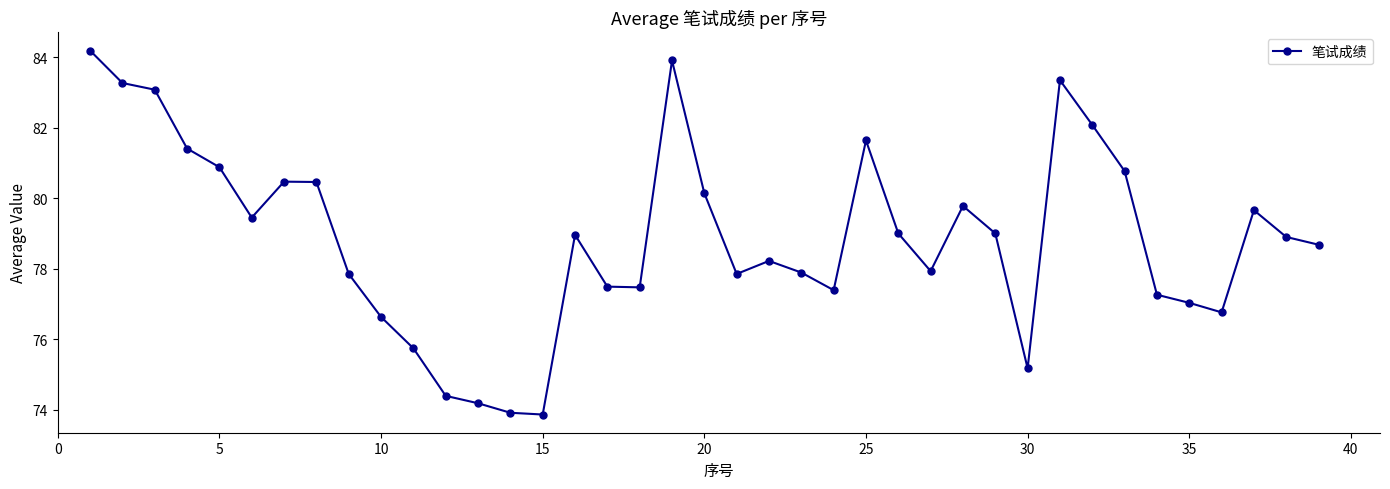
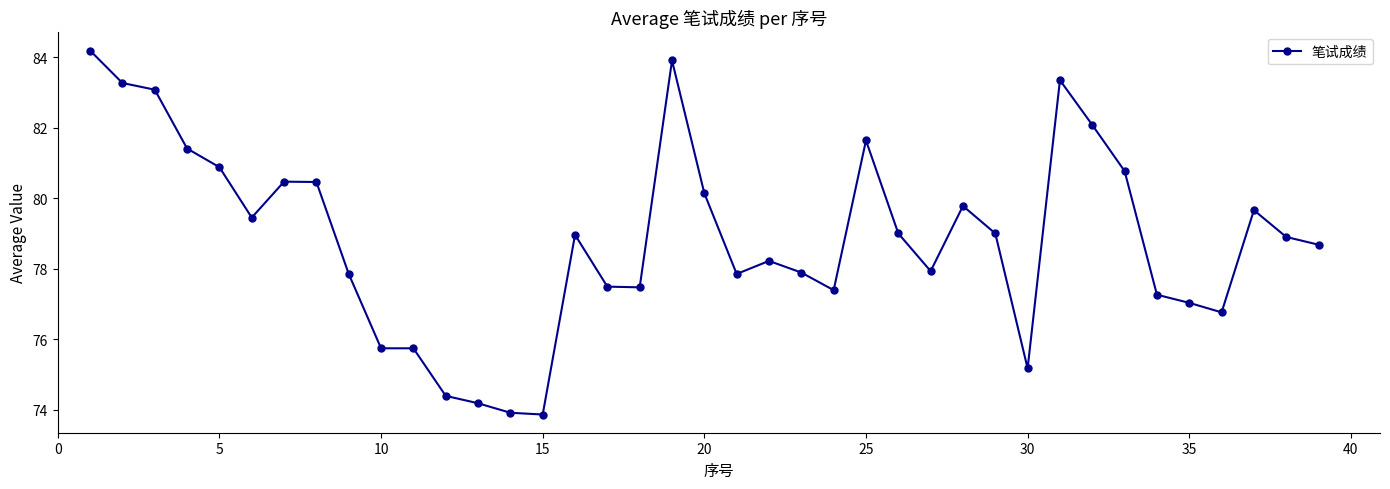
10: 76.6 -> 75.7
